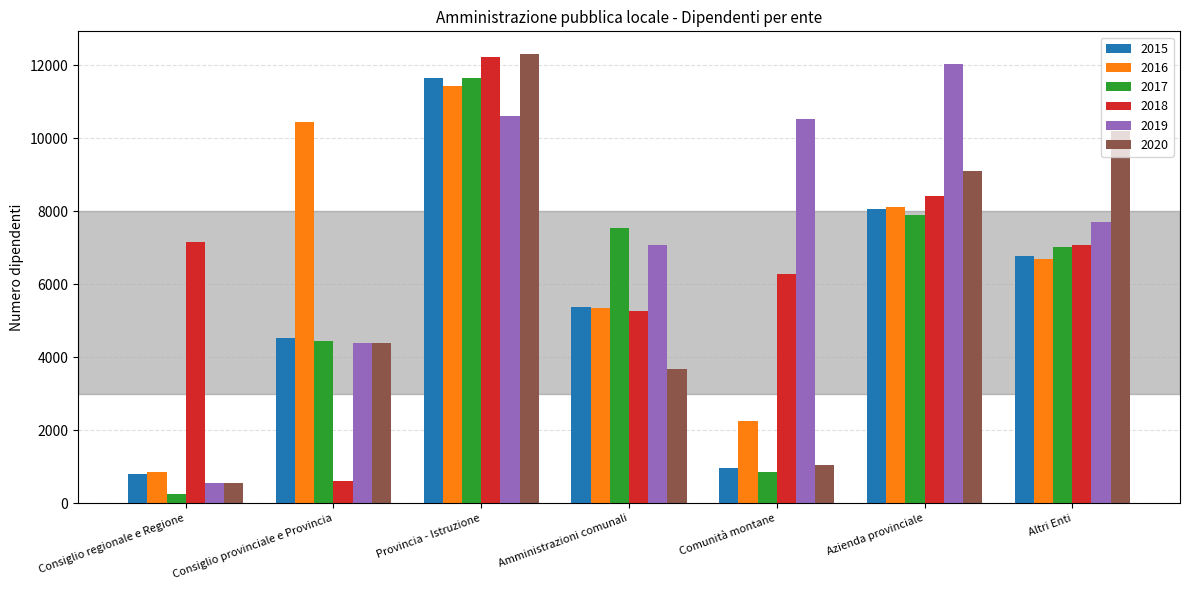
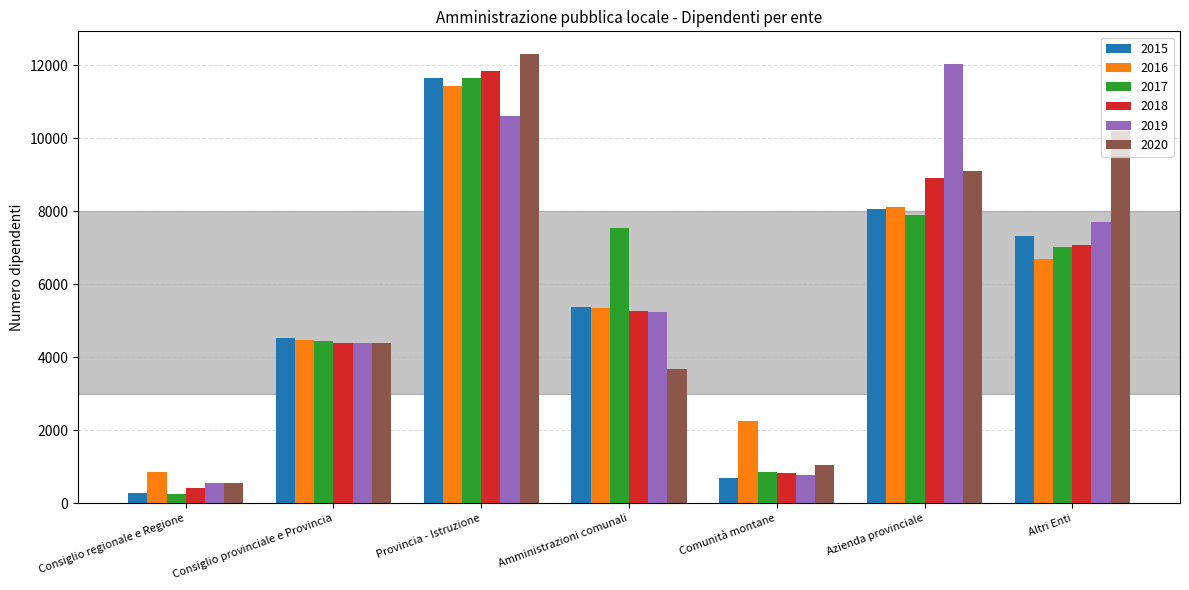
2015, Consiglio regionale e Regione: 800 -> 300
2018, Consiglio regionale e Regione: 7200 -> 400
2016, Consiglio provinciale e Provincia: 10500 -> 4500
2018, Consiglio provinciale e Provincia: 600 -> 4400
2018, Provincia - Istruzione: 12200 -> 11800
2019, Amministrazioni comunali: 7100 -> 5200
2015, Comunità montane: 1000 -> 700
2018, Comunità montane: 6300 -> 800
2019, Comunità montane: 10500 -> 800
2018, Azienda provinciale: 8400 -> 8900
2015, Altri Enti: 6800 -> 7300
